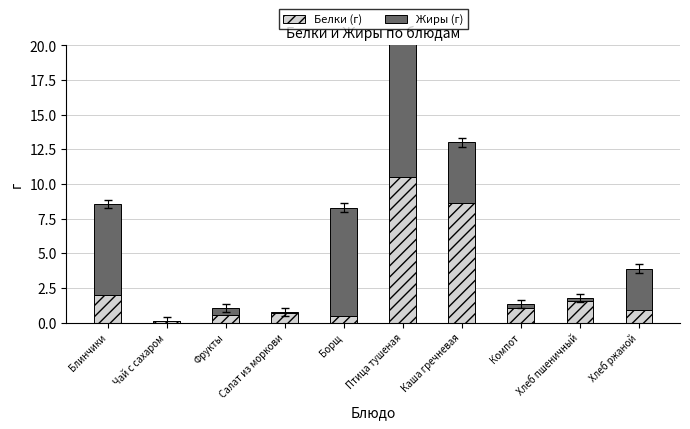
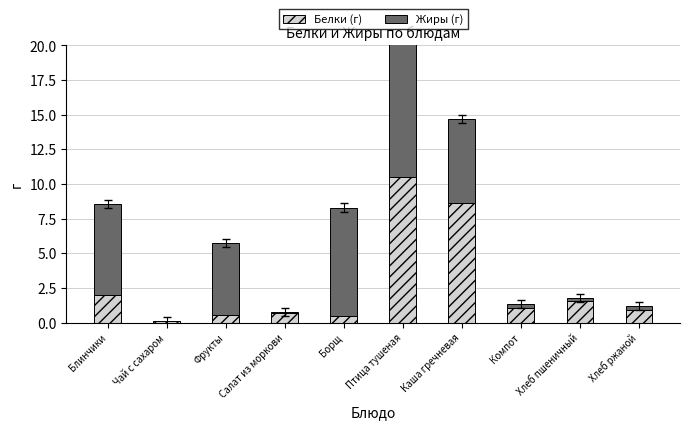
Жиры (г), Фрукты: 0.5 -> 5.2
Жиры (г), Каша гречневая: 4.4 -> 6.1
Жиры (г), Хлеб ржаной: 3.0 -> 0.3
